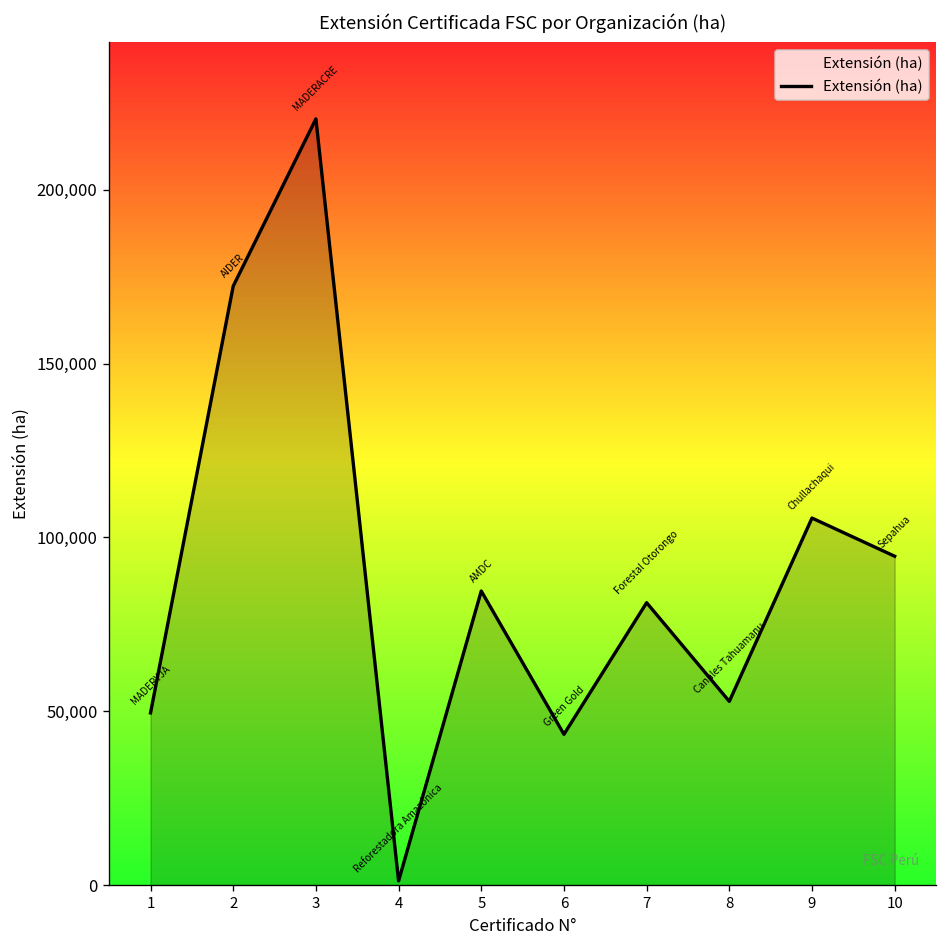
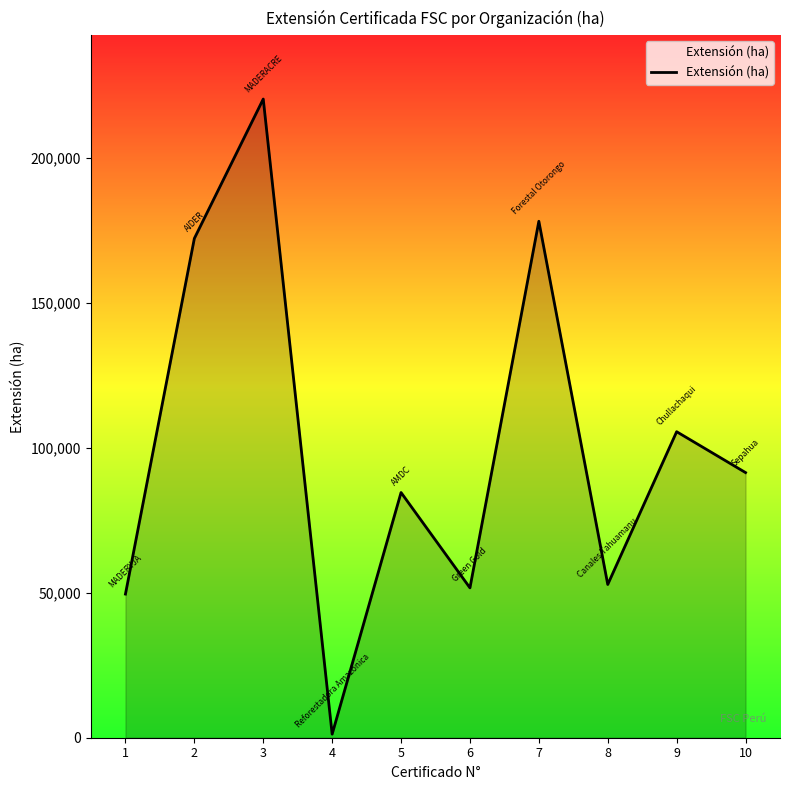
6: 43,000 -> 52,000
7: 81,000 -> 178,000
10: 95,000 -> 91,000
